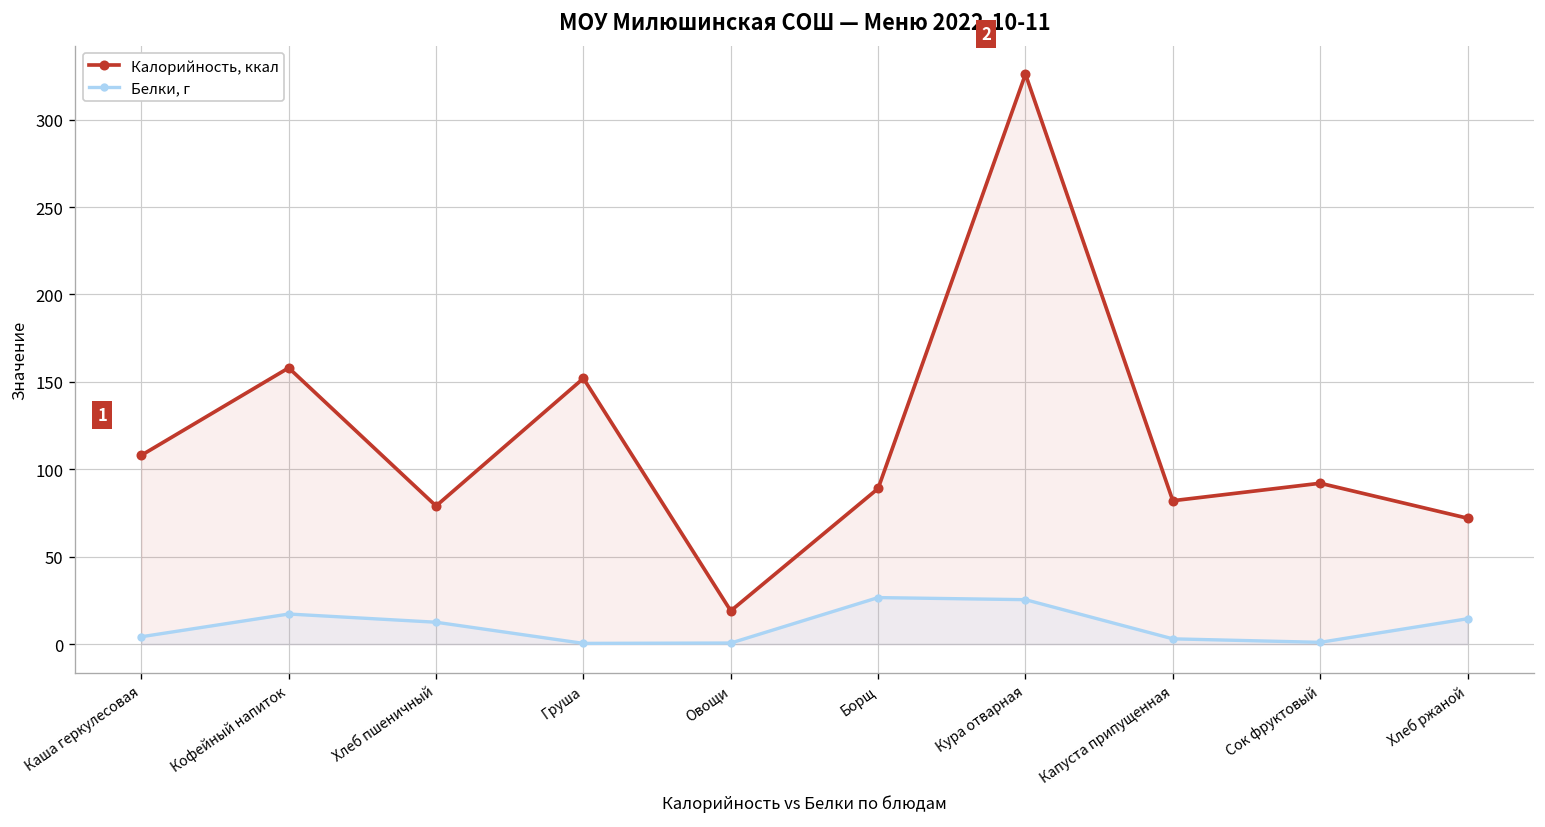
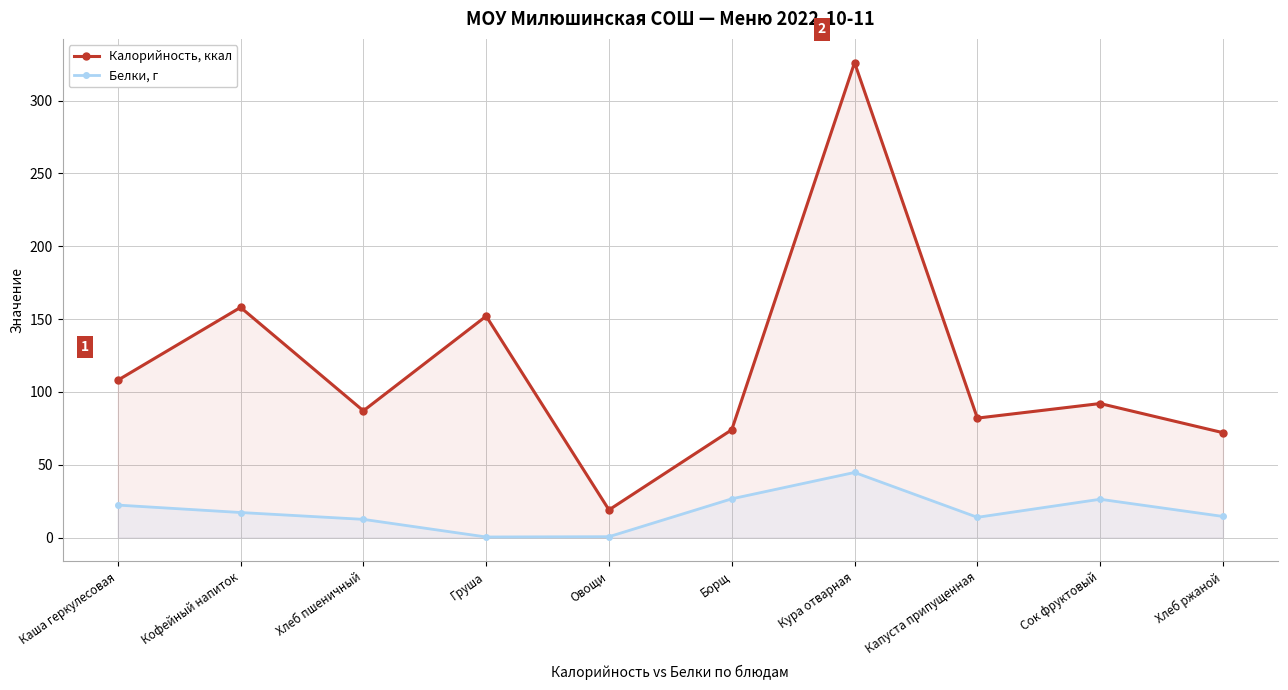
Белки, г, Каша геркулесовая: 4 -> 22
Калорийность, ккал, Хлеб пшеничный: 79 -> 87
Калорийность, ккал, Борщ: 89 -> 74
Белки, г, Кура отварная: 25 -> 45
Белки, г, Капуста припущенная: 3 -> 14
Белки, г, Сок фруктовый: 1 -> 26
